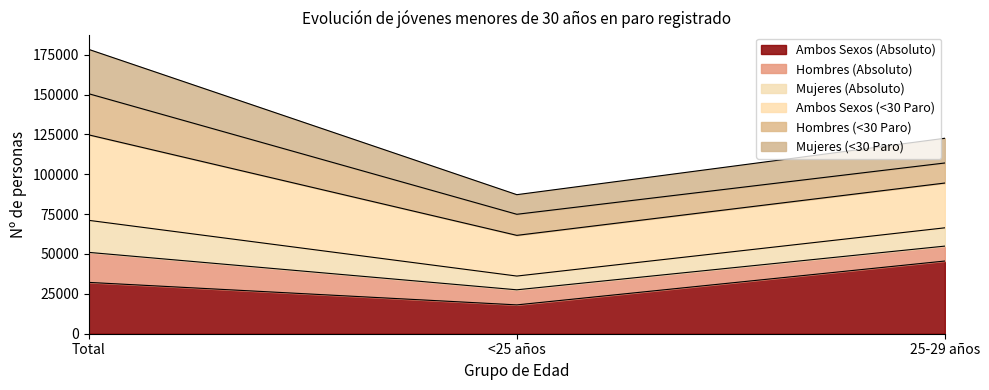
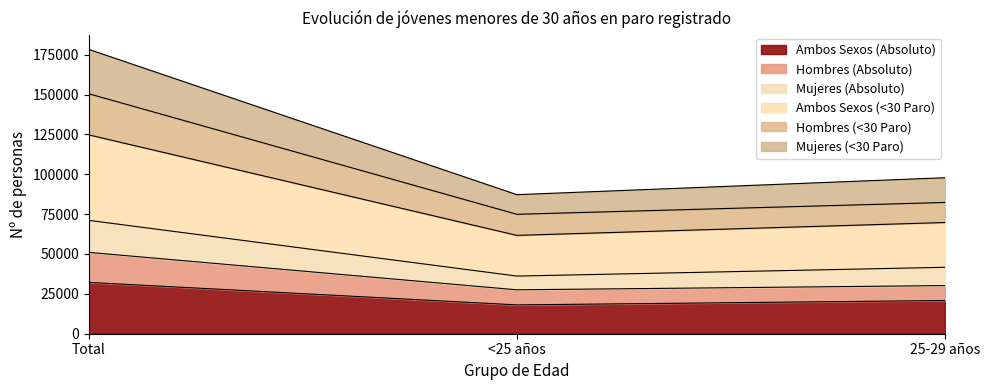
Ambos Sexos (Absoluto), 25-29 años: 46000 -> 21000
